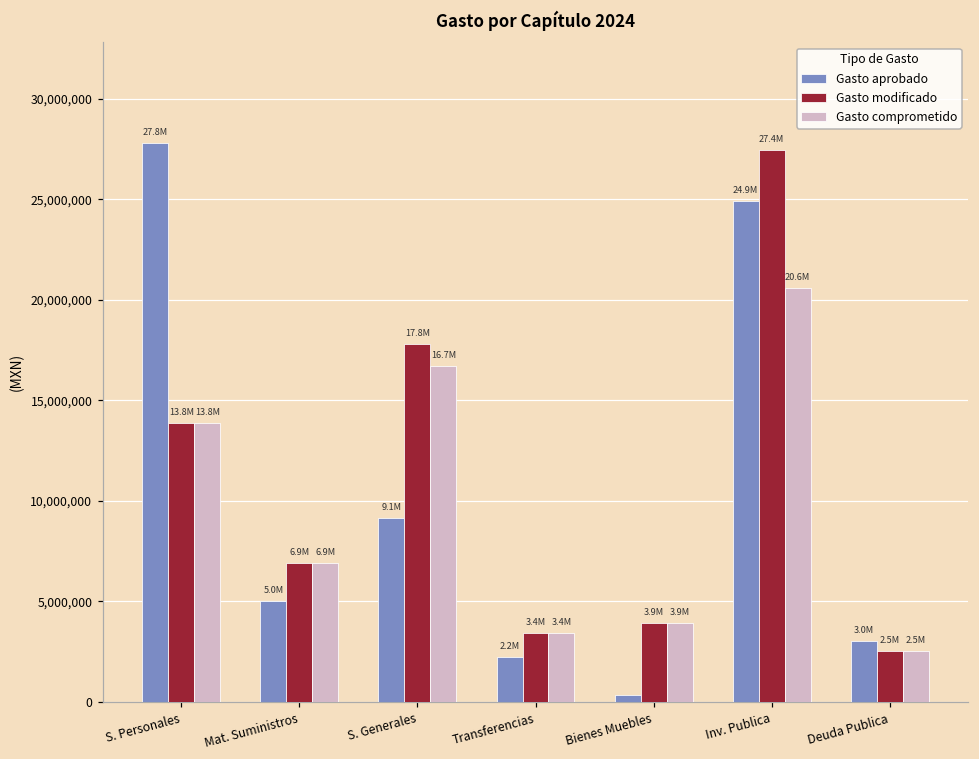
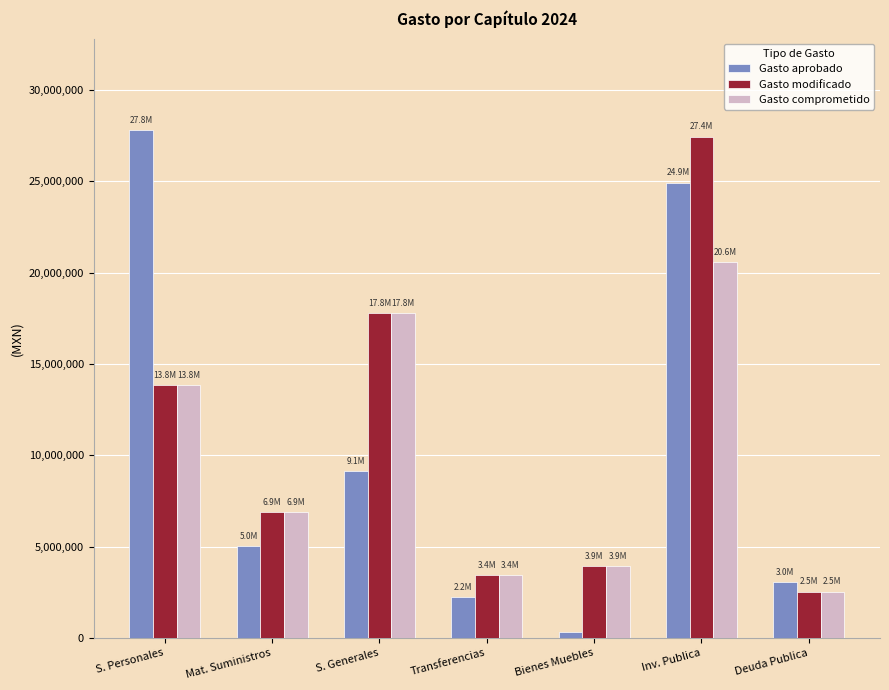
Gasto comprometido, S. Generales: 16.7M -> 17.8M
